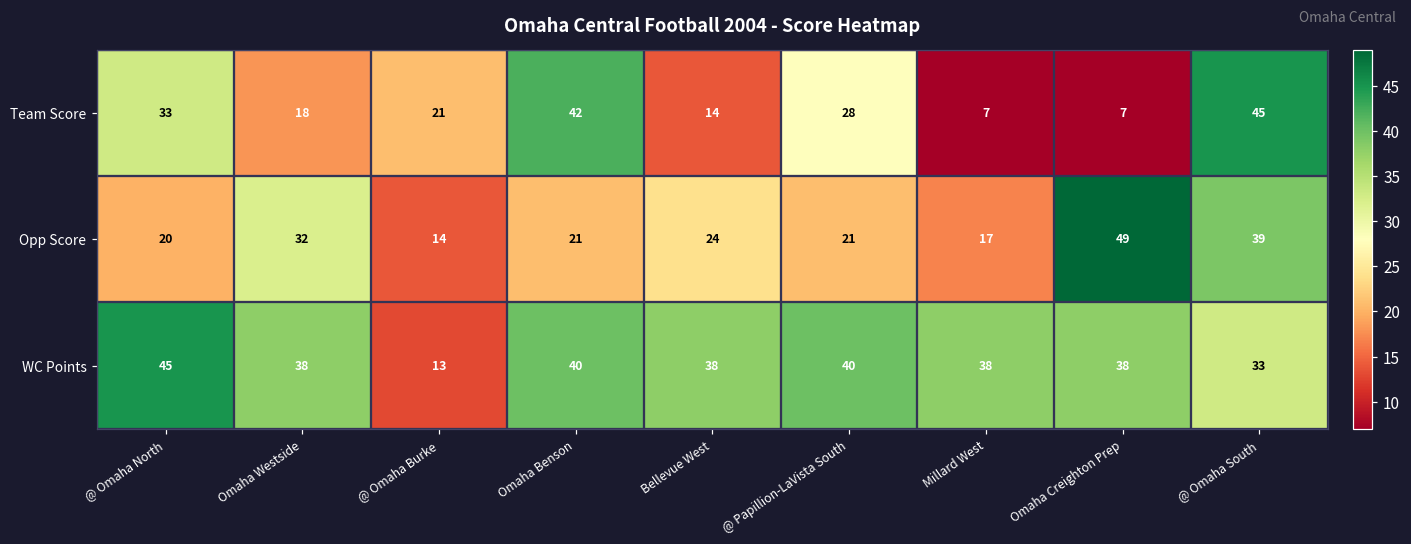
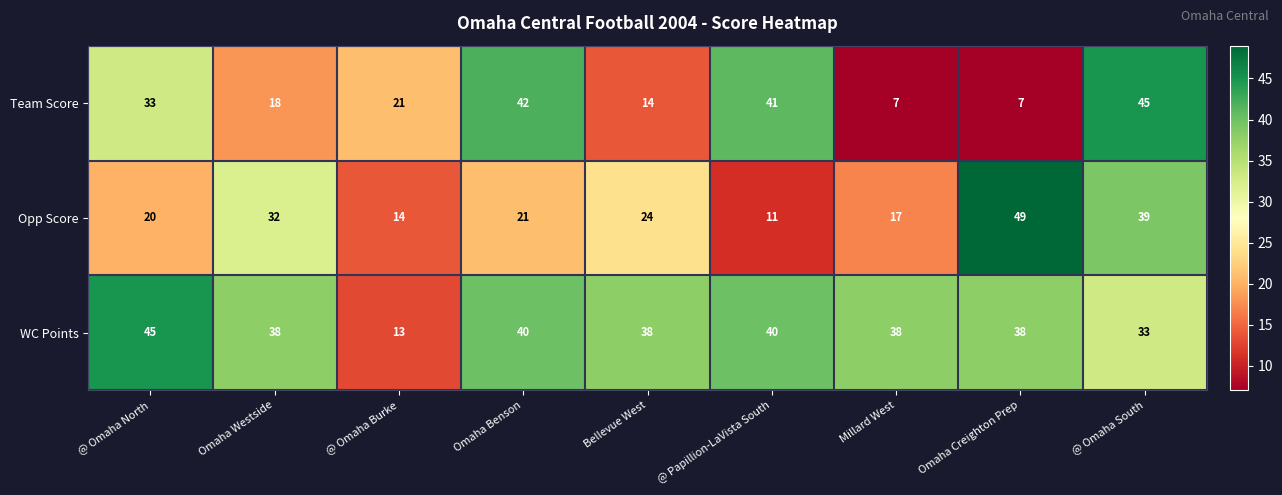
Team Score, @ Papillion-LaVista South: 28 -> 41
Opp Score, @ Papillion-LaVista South: 21 -> 11
